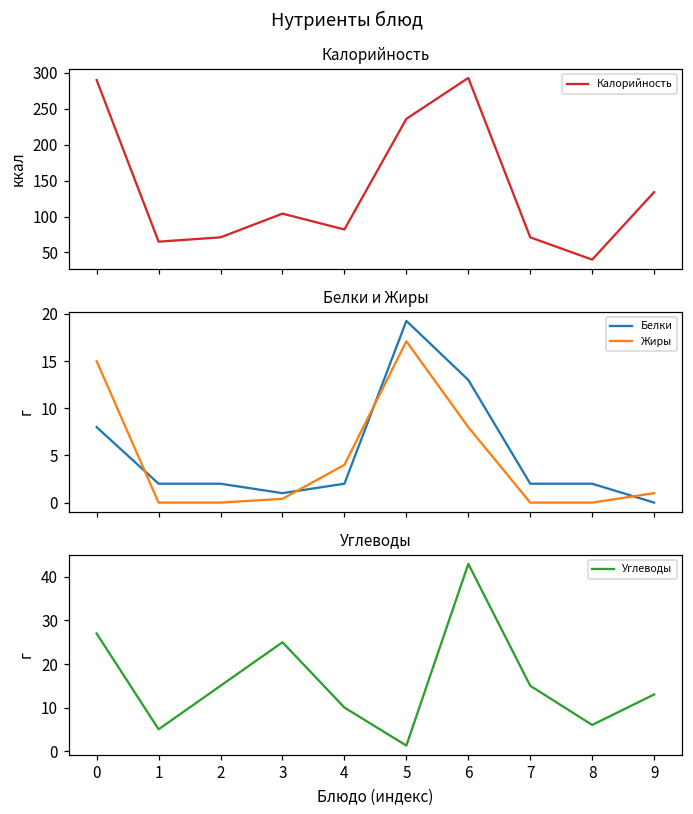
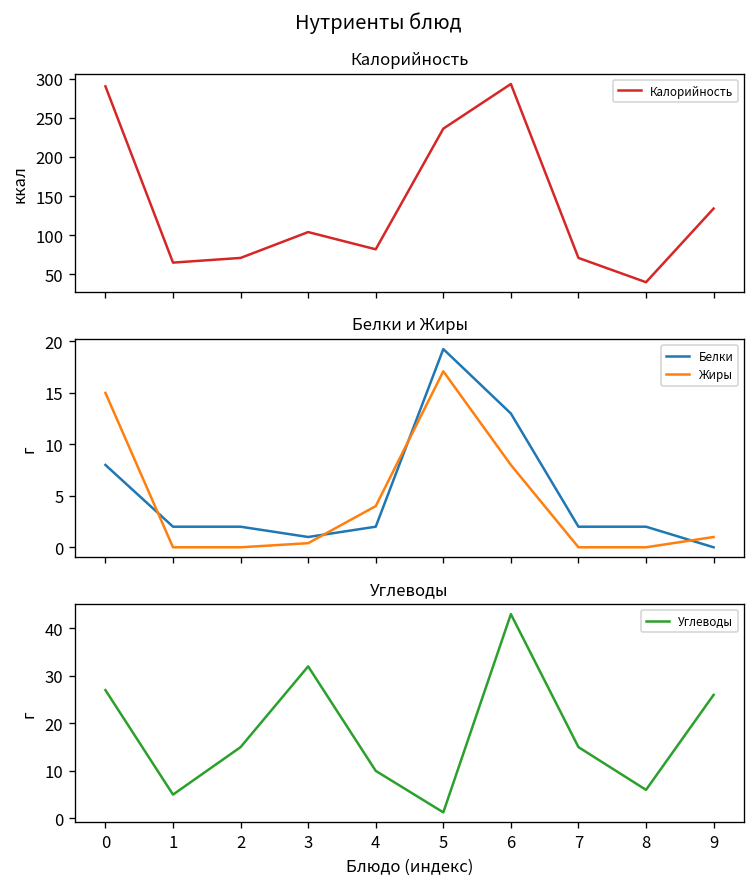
Углеводы, 3: 25 -> 32
Углеводы, 9: 13 -> 26
